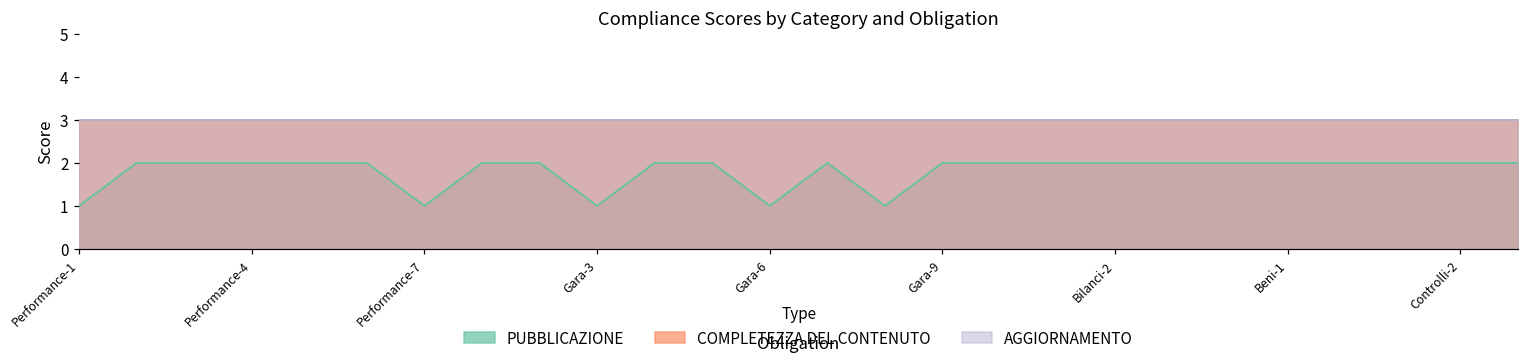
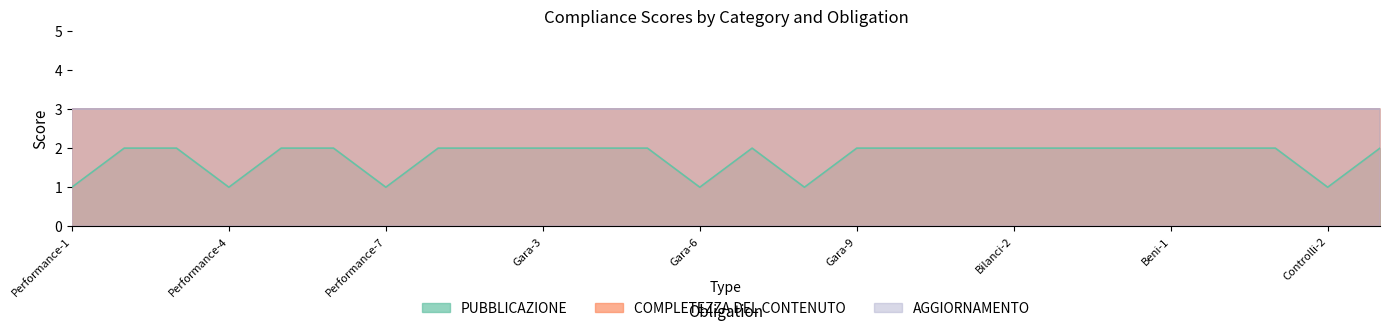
PUBBLICAZIONE, Performance-4: 2 -> 1
PUBBLICAZIONE, Gara-3: 1 -> 2
PUBBLICAZIONE, Controlli-2: 2 -> 1
